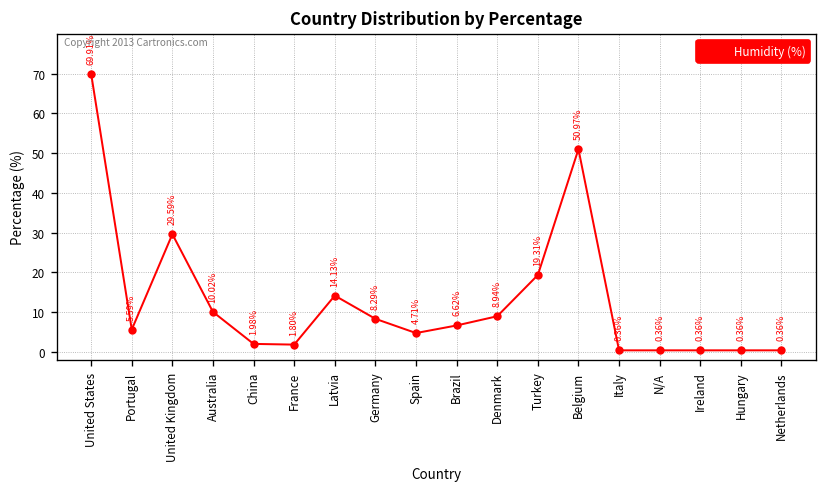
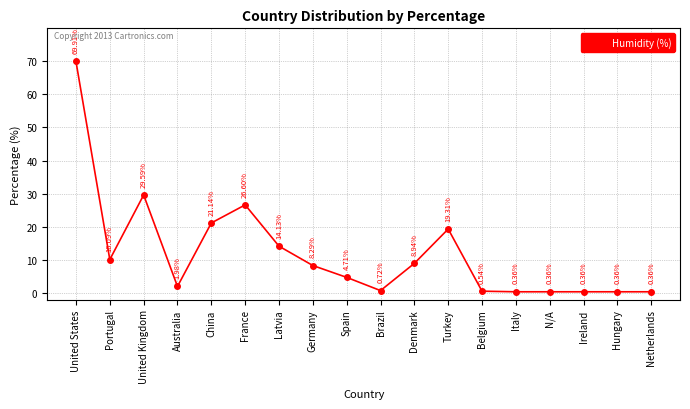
Portugal: 5.59% -> 10.09%
Australia: 10.02% -> 1.98%
China: 1.98% -> 21.14%
France: 1.80% -> 26.60%
Brazil: 6.62% -> 0.72%
Belgium: 50.97% -> 0.54%
